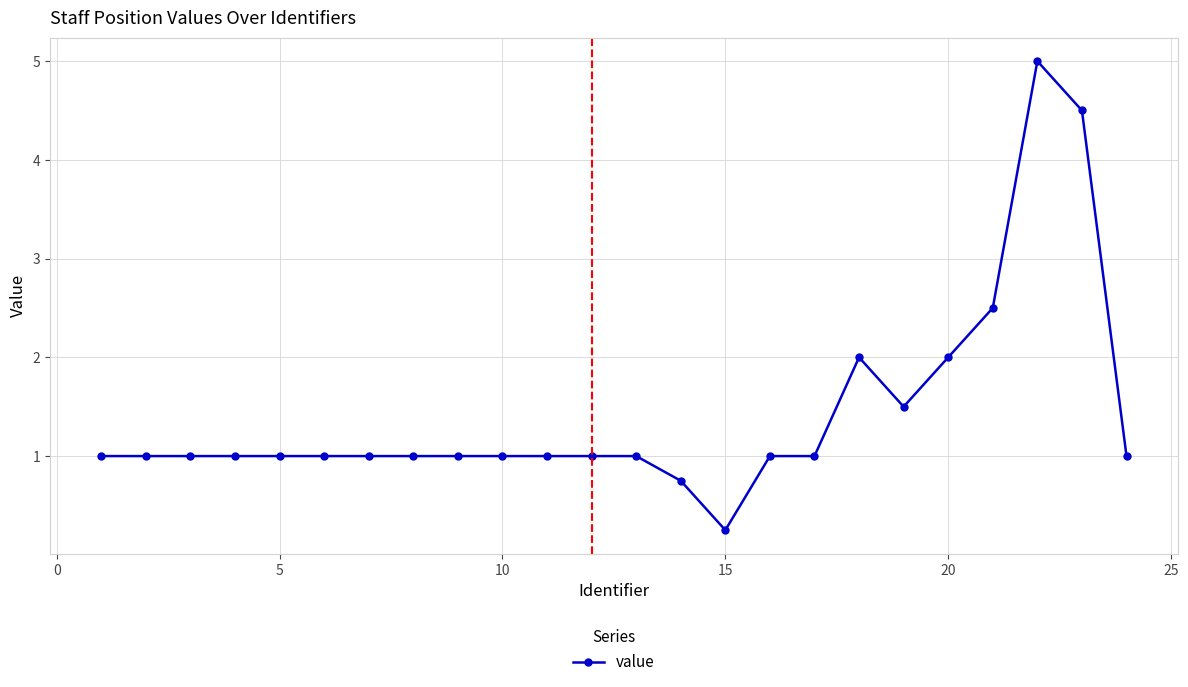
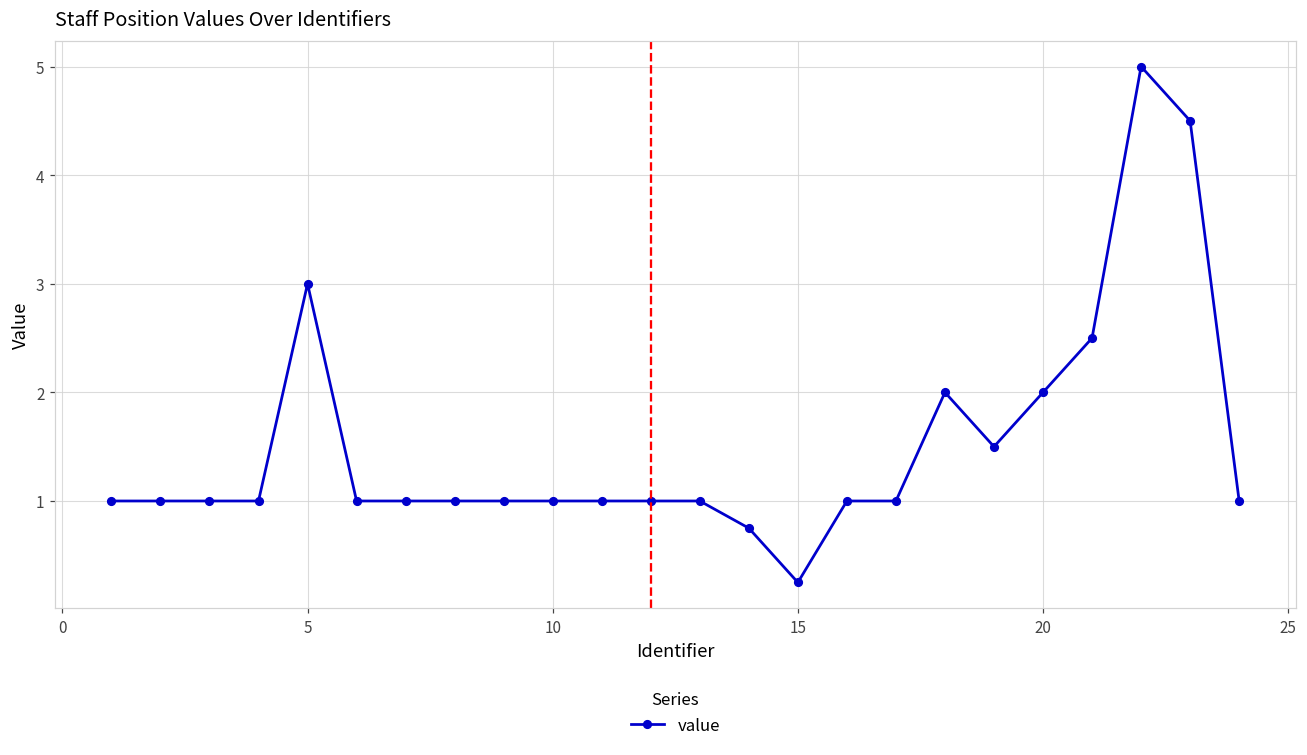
5: 1 -> 3
